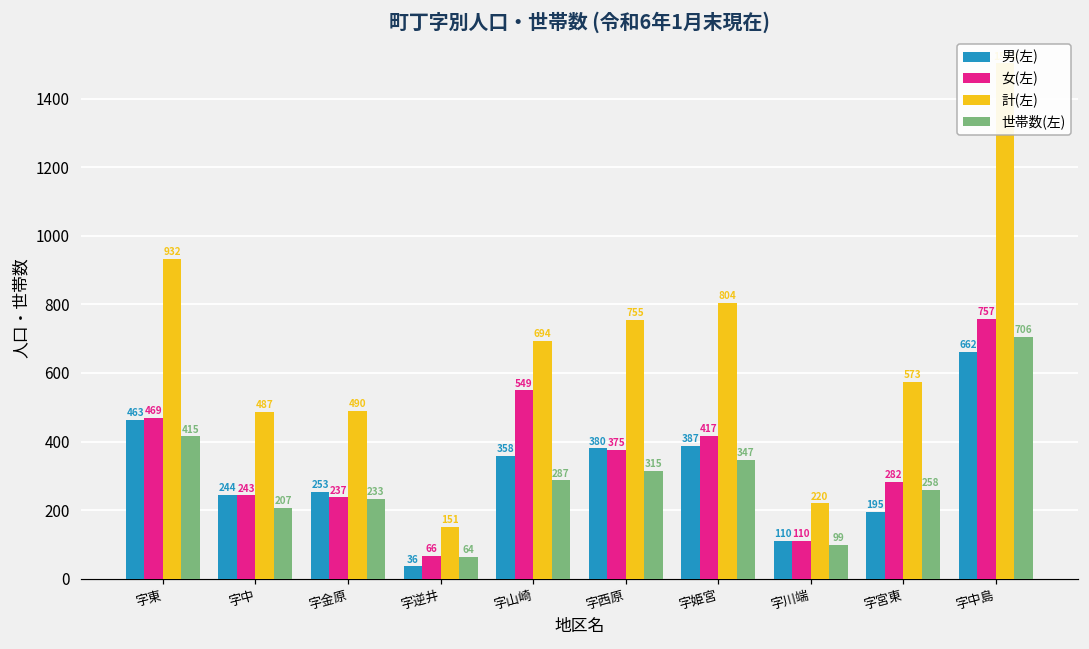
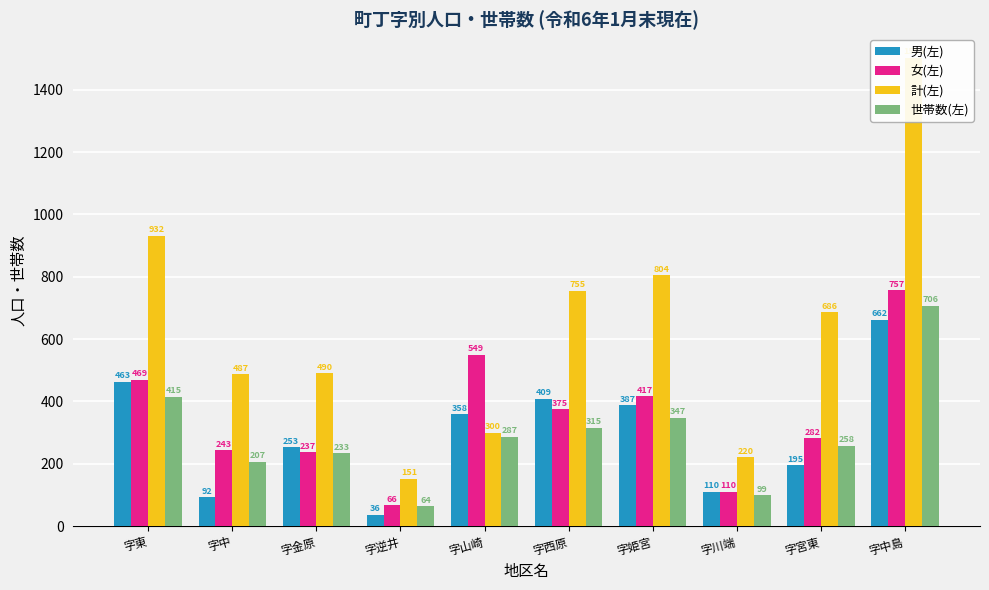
男(左), 字中: 244 -> 92
計(左), 字山崎: 694 -> 300
男(左), 字西原: 380 -> 409
計(左), 字宮東: 573 -> 686
